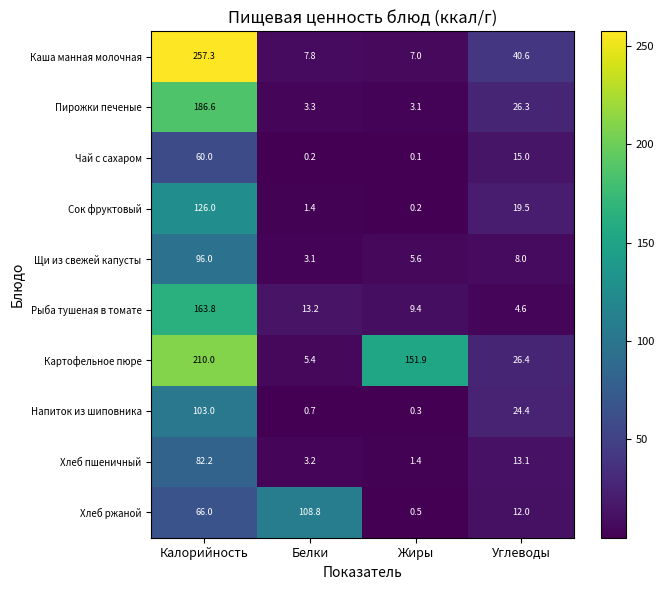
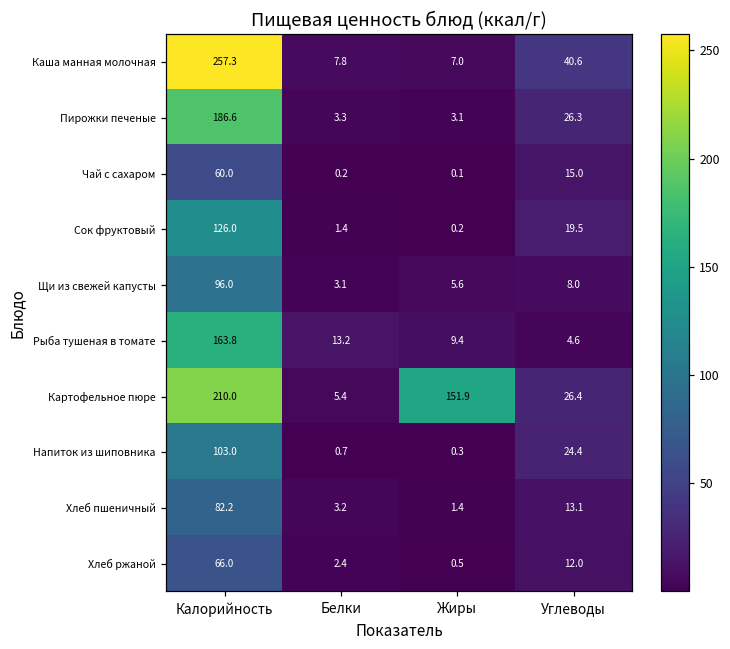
Хлеб ржаной, Белки: 108.8 -> 2.4
